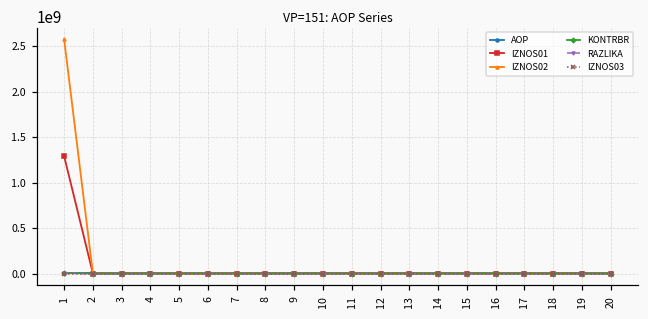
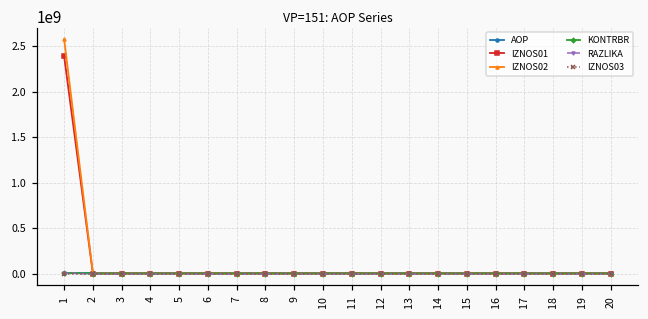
IZNOS01, 1: 1300000000 -> 2400000000
